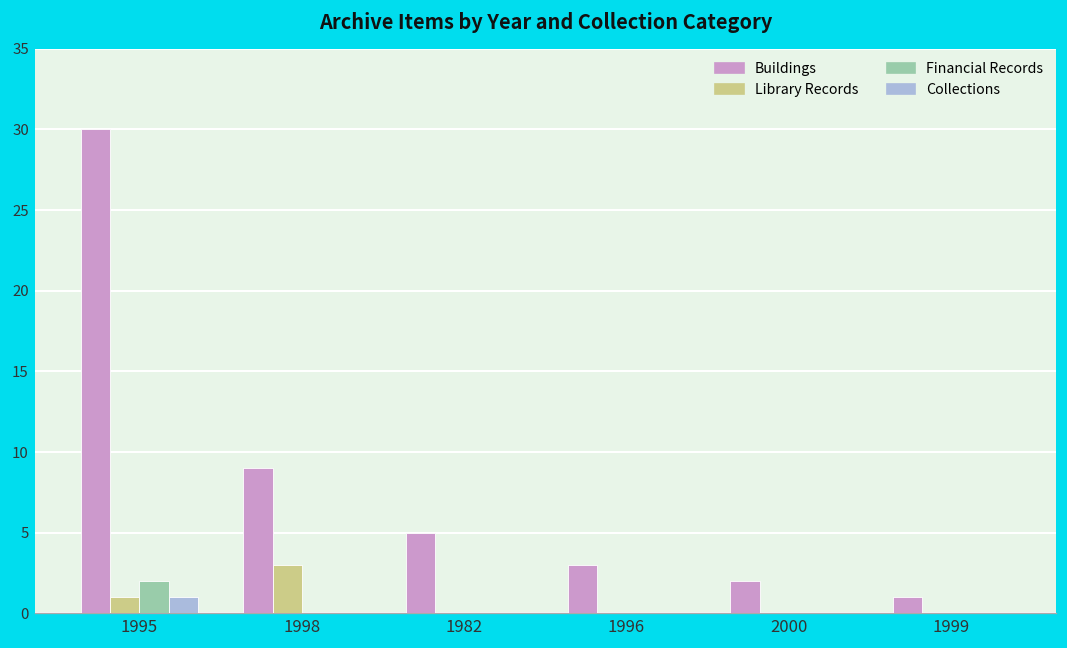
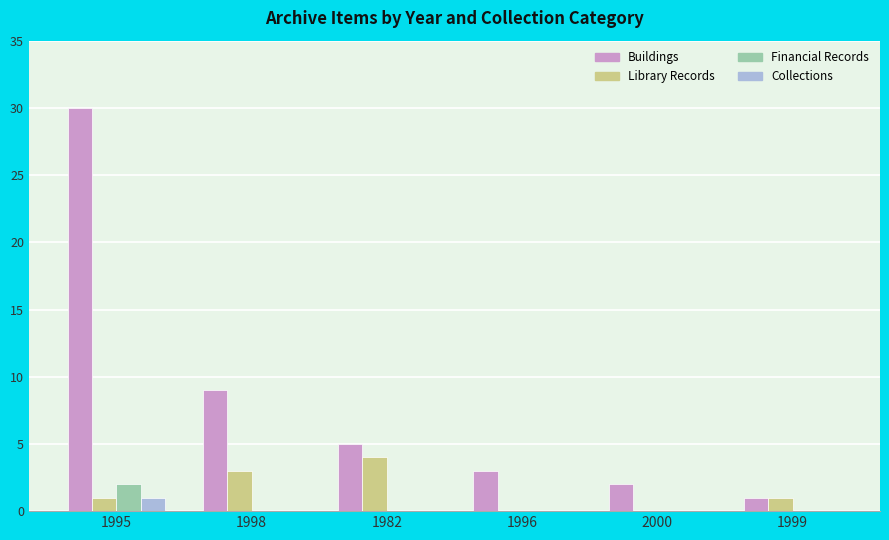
Library Records, 1982: 0 -> 4
Library Records, 1999: 0 -> 1
